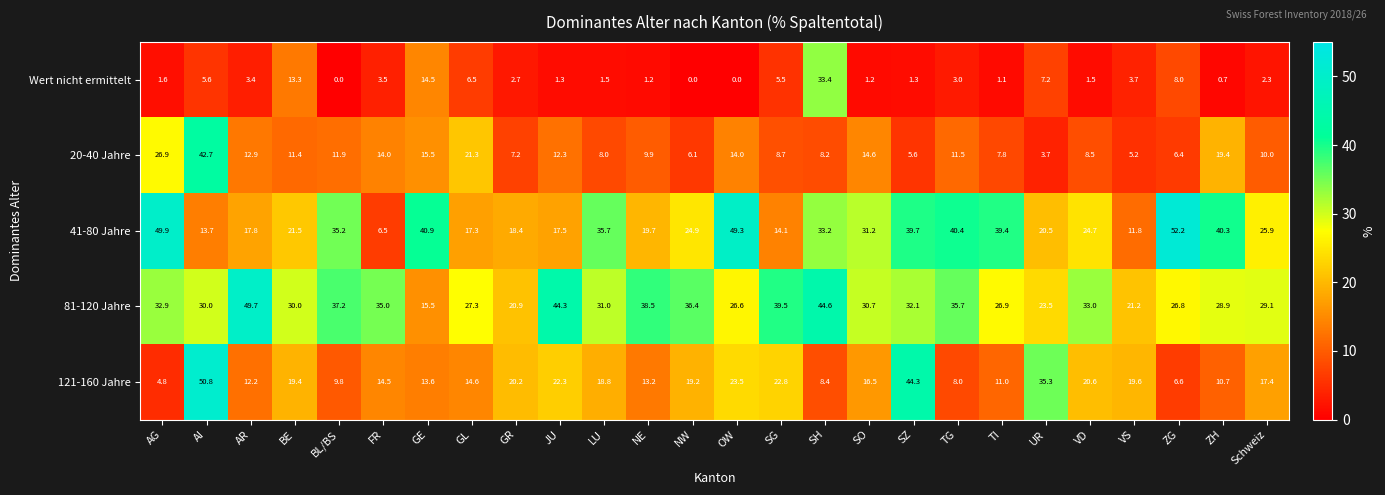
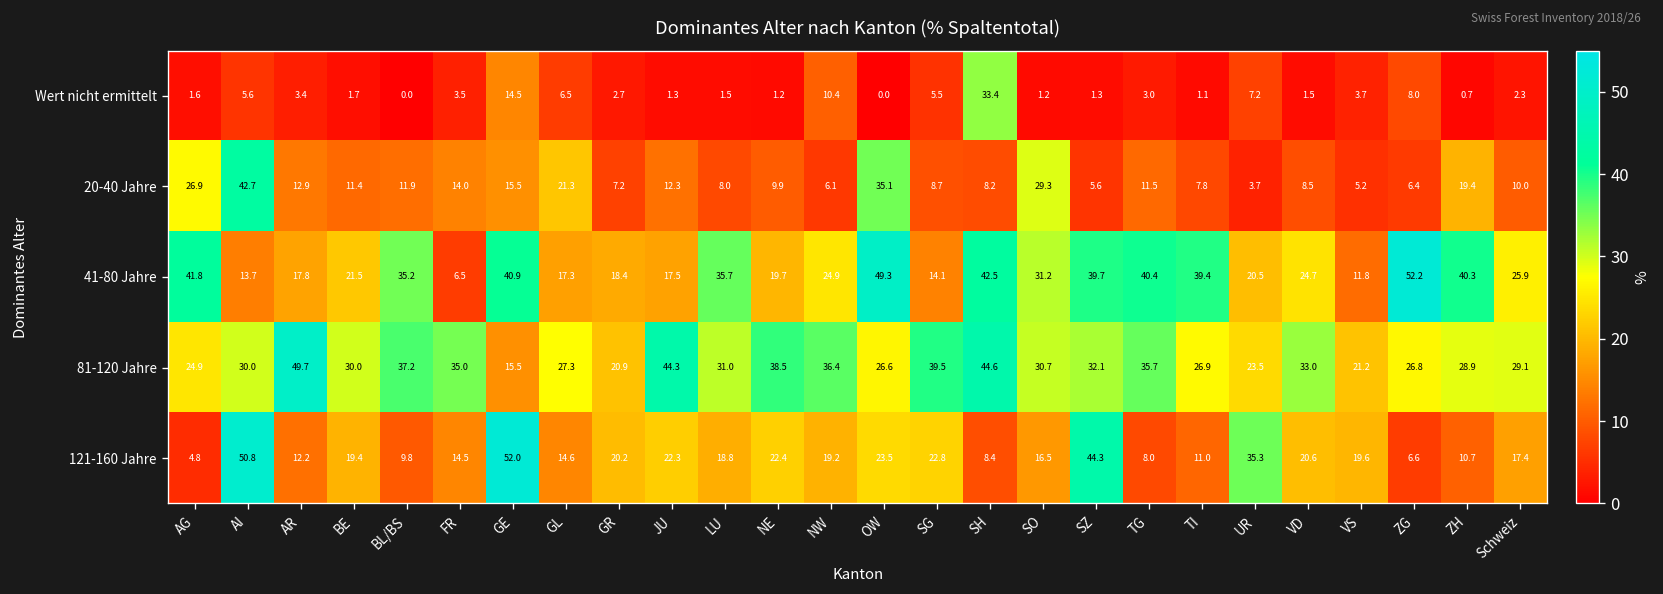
Wert nicht ermittelt, BE: 13.3 -> 1.7
Wert nicht ermittelt, NW: 0.0 -> 10.4
20-40 Jahre, OW: 14.0 -> 35.1
20-40 Jahre, SO: 14.6 -> 29.3
41-80 Jahre, AG: 49.9 -> 41.8
41-80 Jahre, SH: 33.2 -> 42.5
81-120 Jahre, AG: 32.9 -> 24.9
121-160 Jahre, GE: 13.6 -> 52.0
121-160 Jahre, NE: 13.2 -> 22.4
